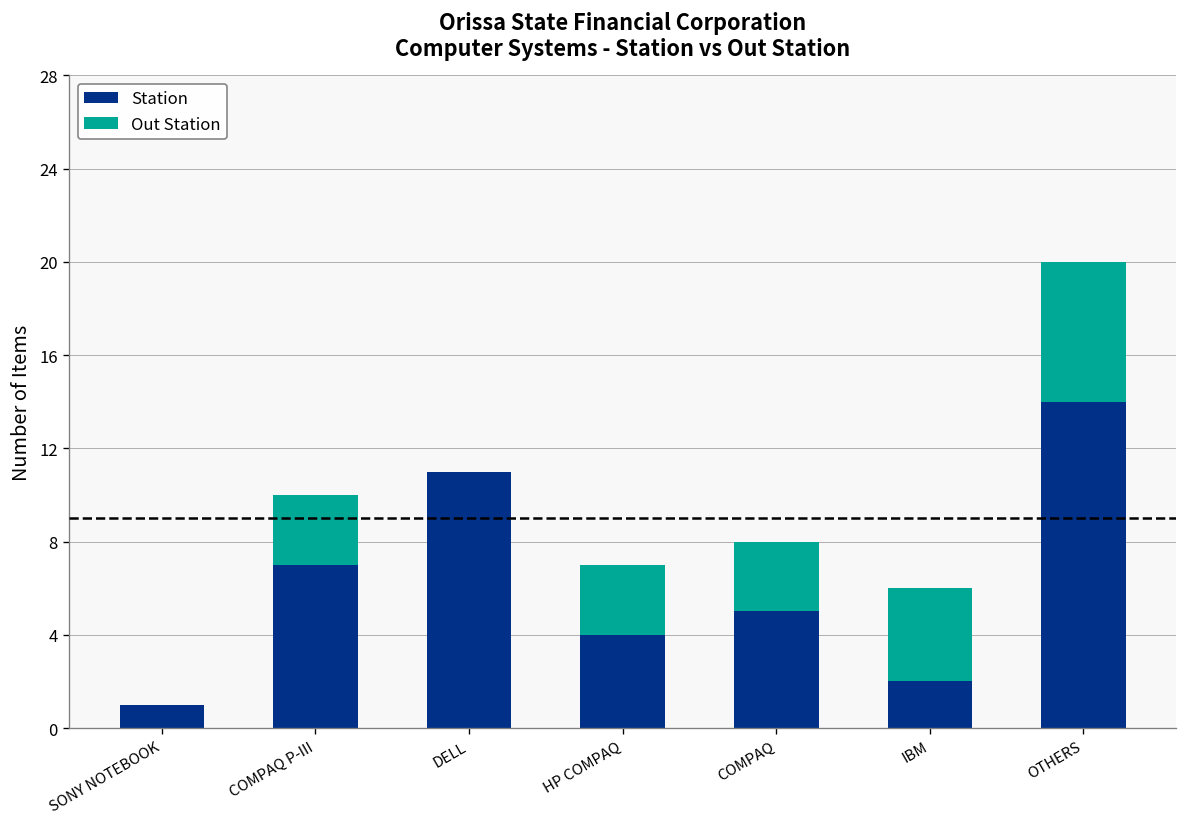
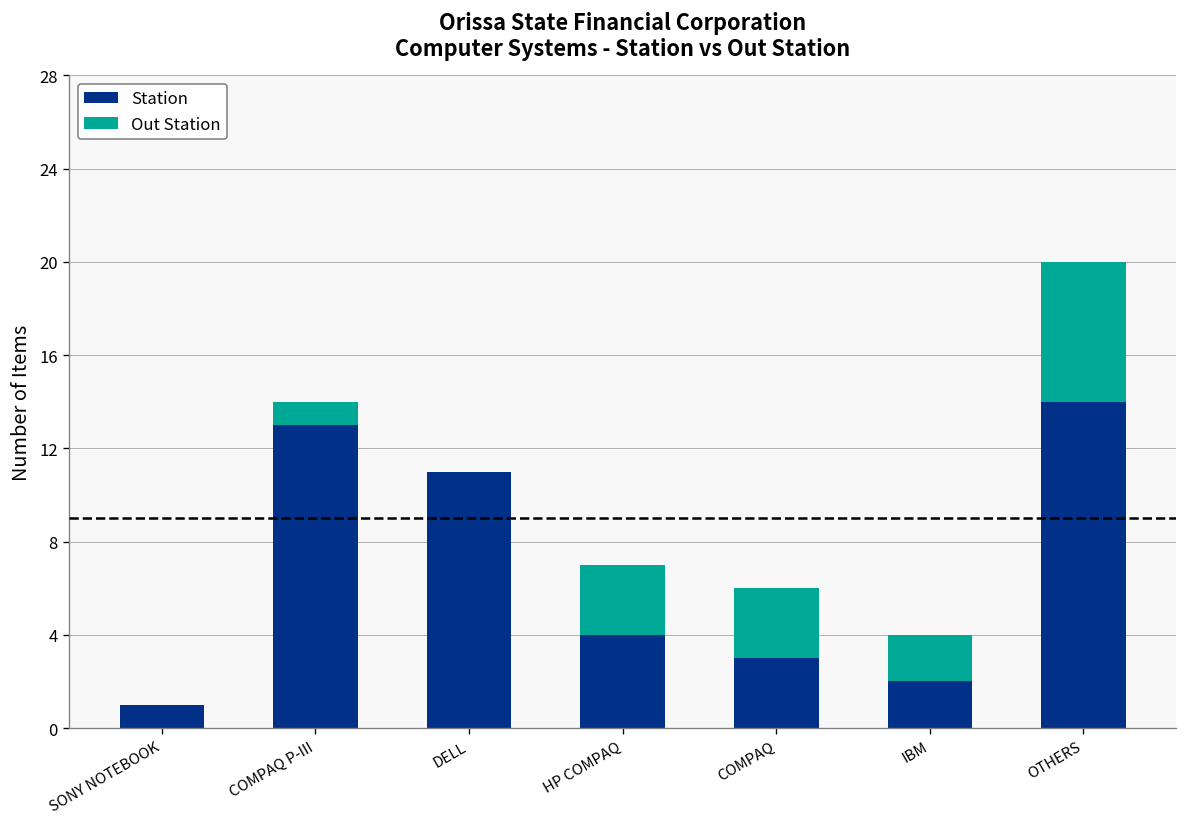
Station, COMPAQ P-III: 7 -> 13
Out Station, COMPAQ P-III: 3 -> 1
Station, COMPAQ: 5 -> 3
Out Station, IBM: 4 -> 2
